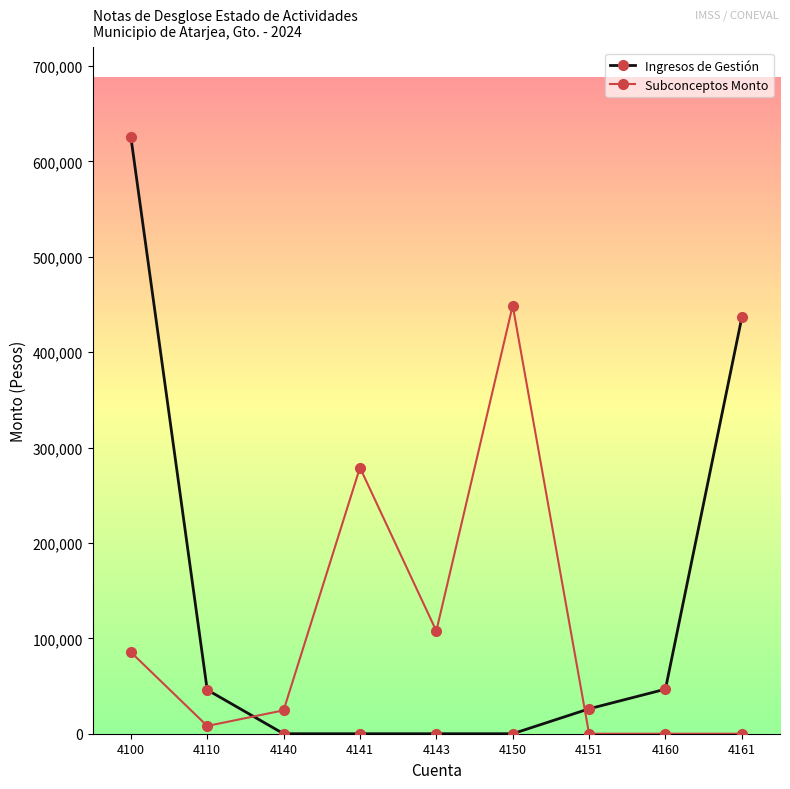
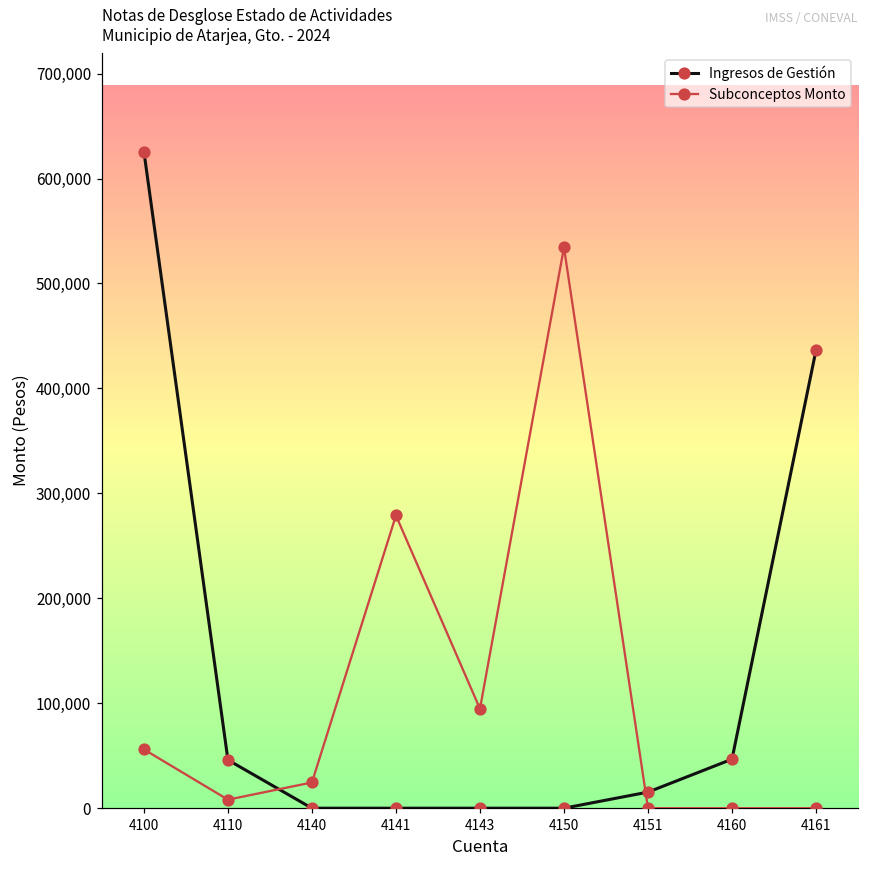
Subconceptos Monto, 4100: 90,000 -> 60,000
Subconceptos Monto, 4143: 110,000 -> 90,000
Subconceptos Monto, 4150: 450,000 -> 530,000
Ingresos de Gestión, 4151: 30,000 -> 20,000
